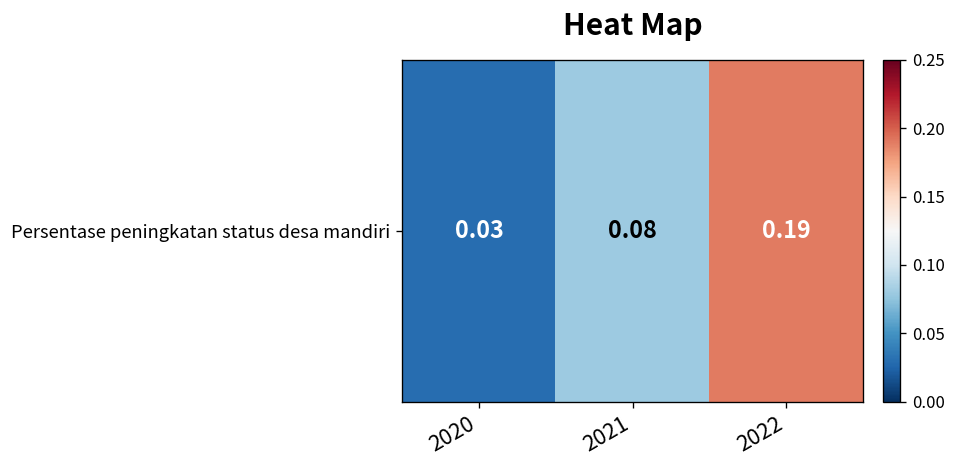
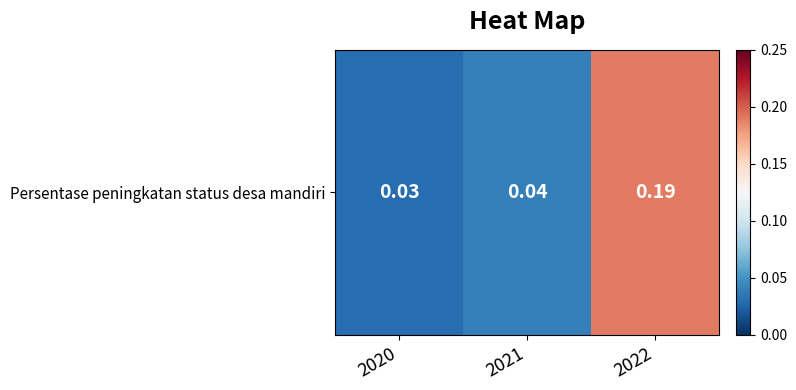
Persentase peningkatan status desa mandiri, 2021: 0.08 -> 0.04
